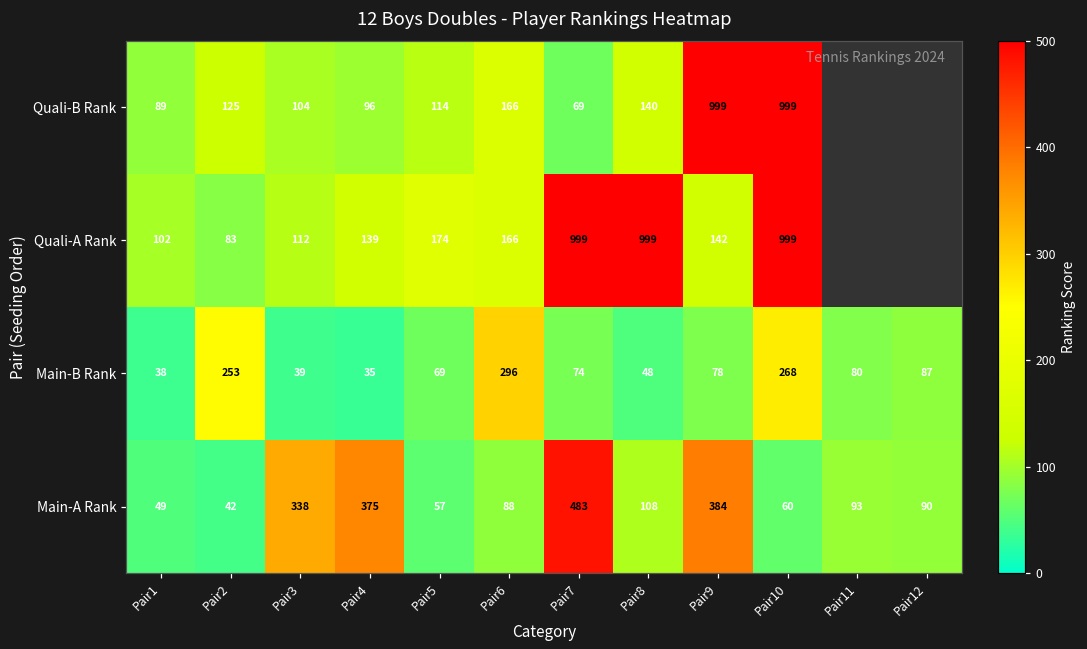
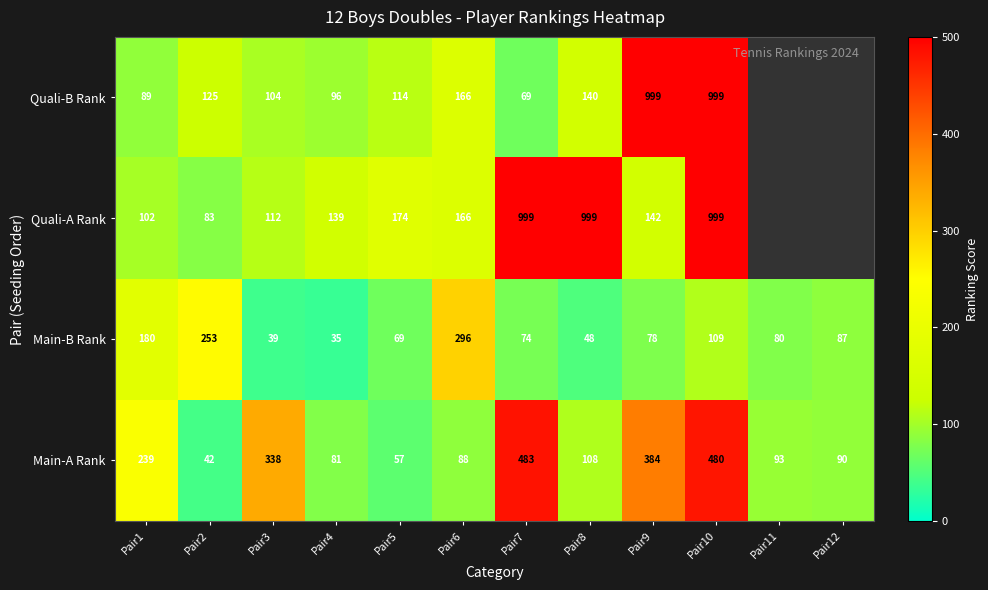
Main-B Rank, Pair1: 38 -> 180
Main-B Rank, Pair10: 268 -> 109
Main-A Rank, Pair1: 49 -> 239
Main-A Rank, Pair4: 375 -> 81
Main-A Rank, Pair10: 60 -> 480
